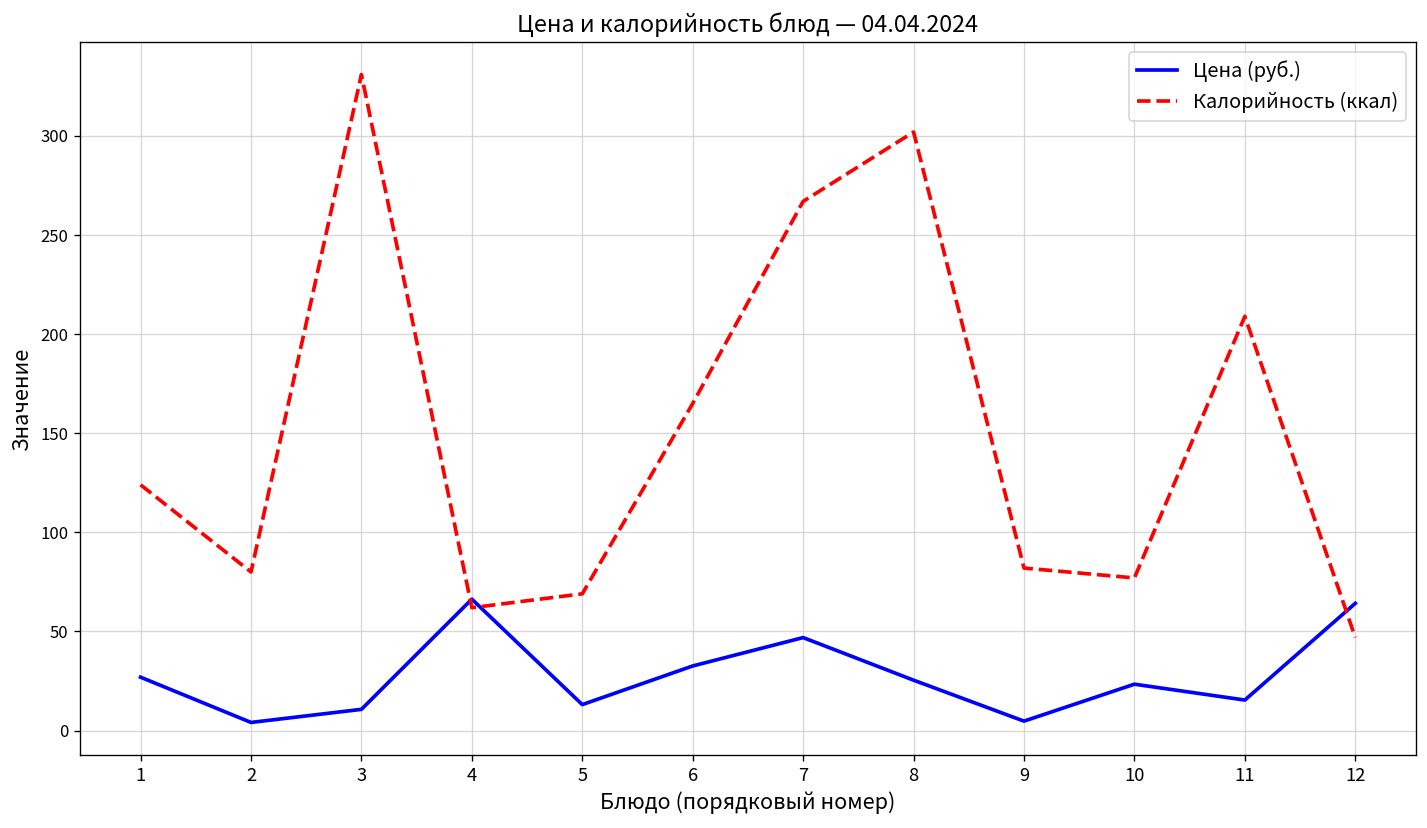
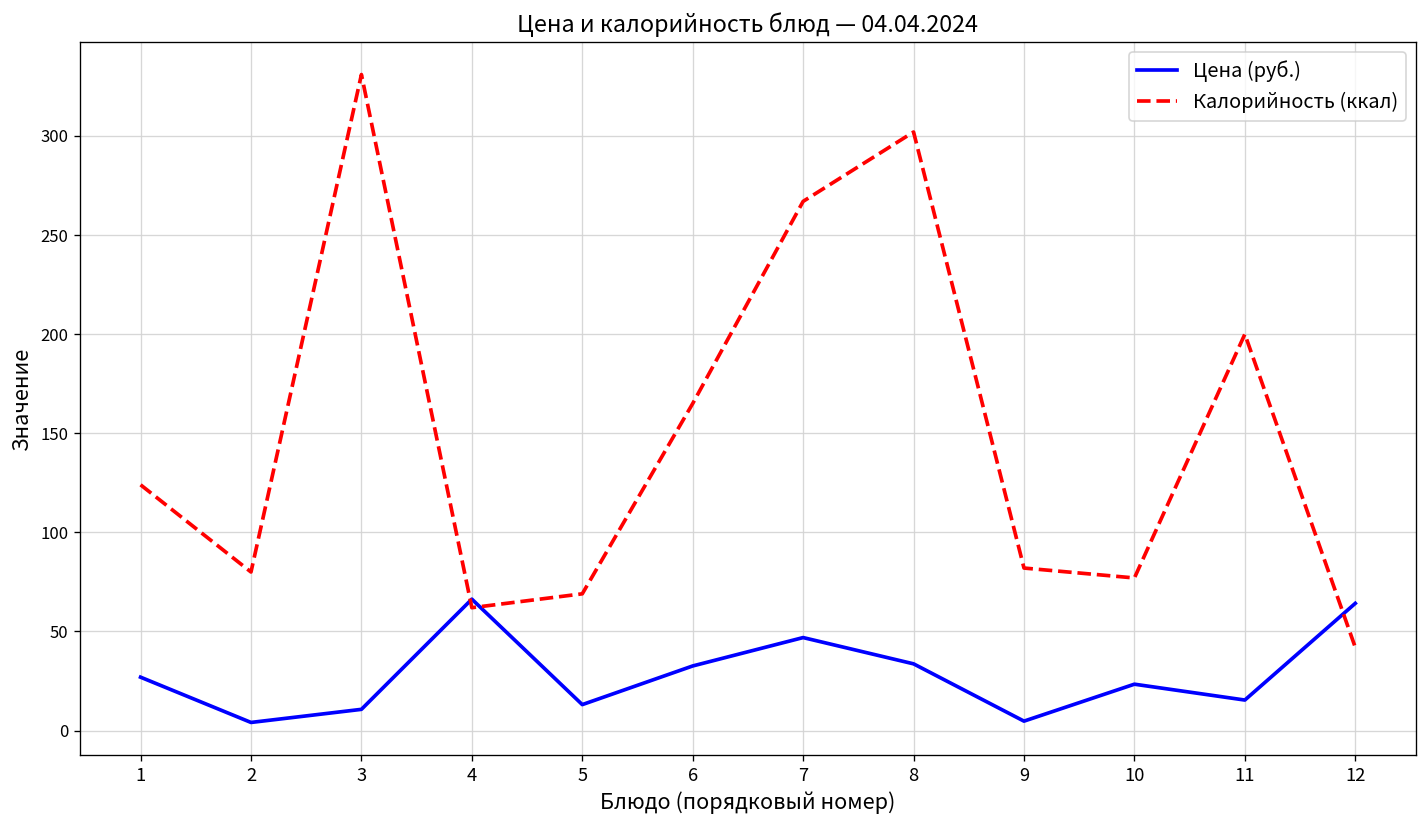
Цена (руб.), 8: 25 -> 34
Калорийность (ккал), 11: 209 -> 200
Калорийность (ккал), 12: 47 -> 42
